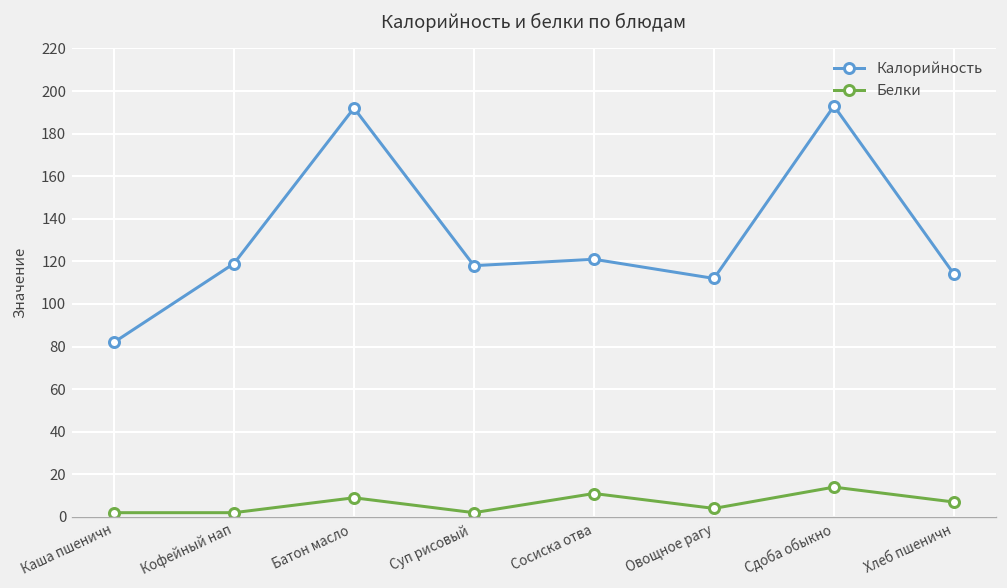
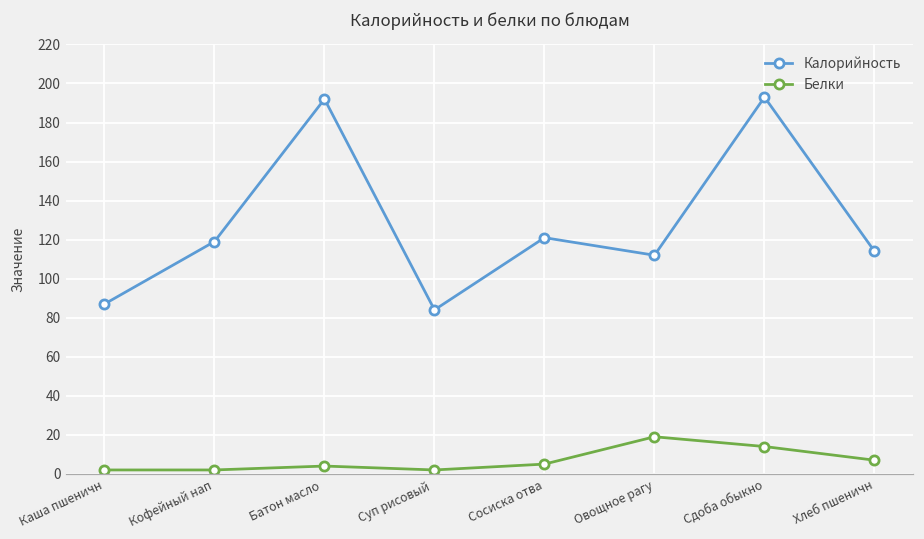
Калорийность, Каша пшеничн: 82 -> 87
Белки, Батон масло: 9 -> 4
Калорийность, Суп рисовый: 118 -> 84
Белки, Сосиска отва: 11 -> 5
Белки, Овощное рагу: 4 -> 19
